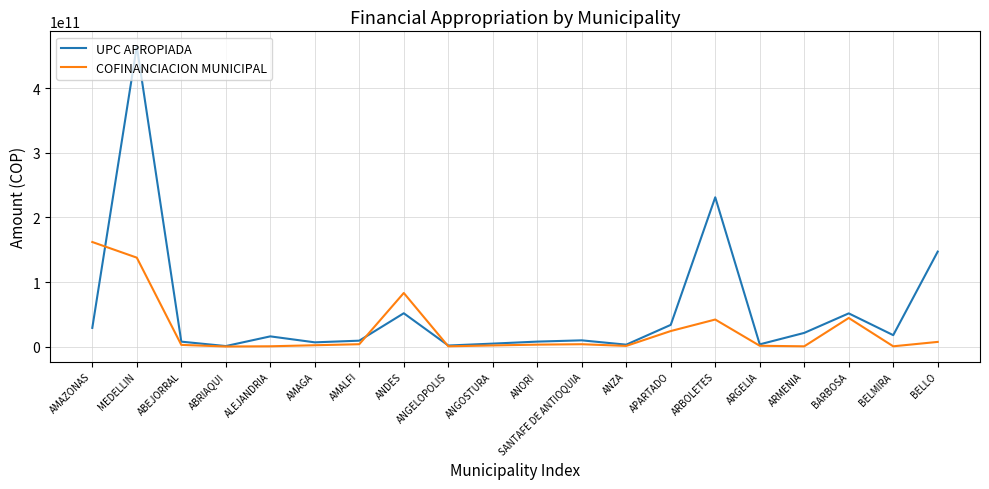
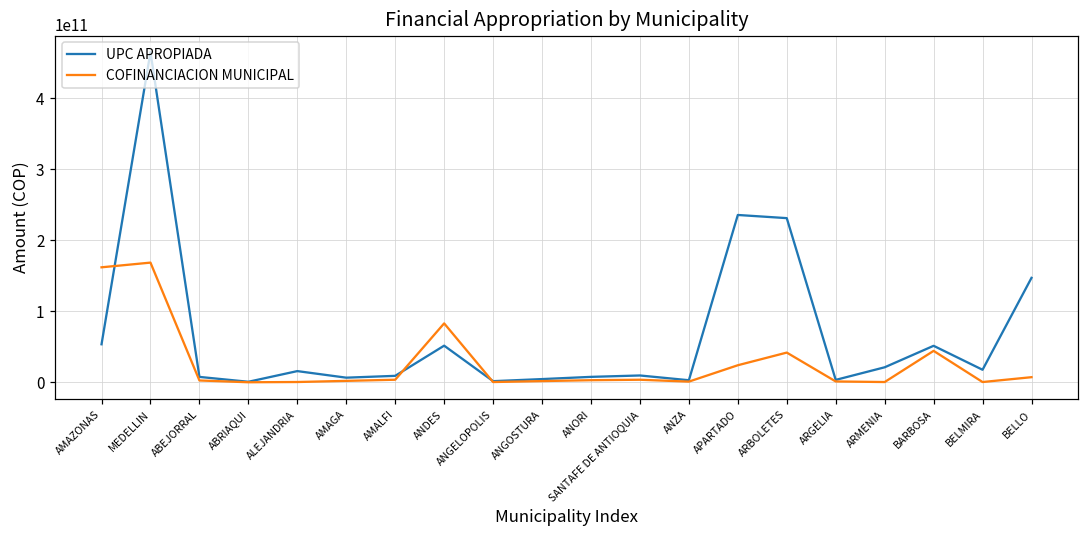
UPC APROPIADA, AMAZONAS: 30000000000 -> 50000000000
COFINANCIACION MUNICIPAL, MEDELLIN: 140000000000 -> 170000000000
UPC APROPIADA, APARTADO: 30000000000 -> 240000000000
